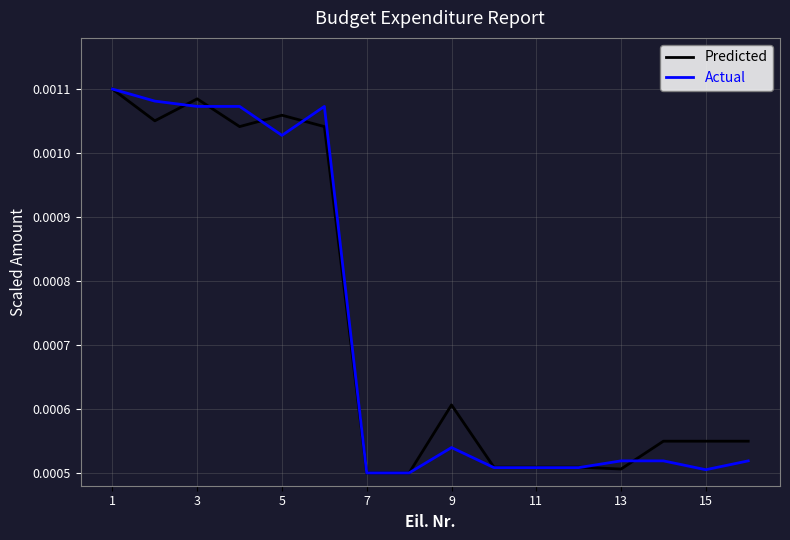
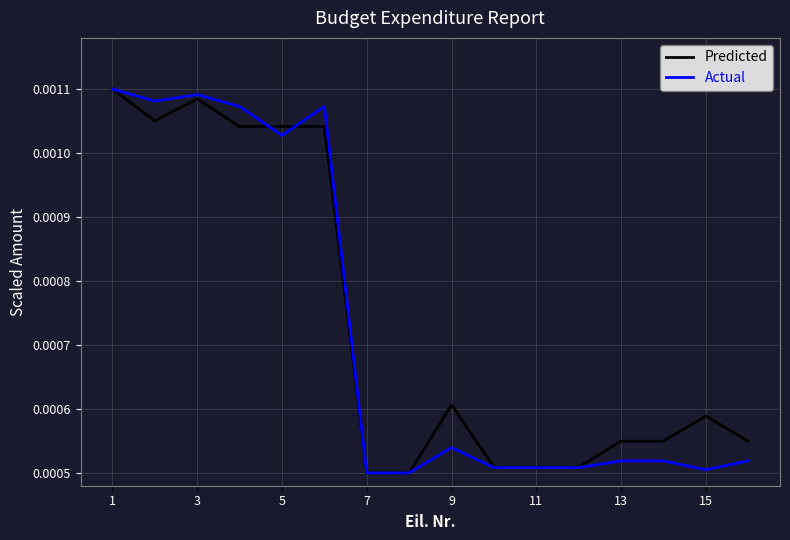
Actual, 3: 0.00107 -> 0.00109
Predicted, 5: 0.00106 -> 0.00104
Predicted, 13: 0.00051 -> 0.00055
Predicted, 15: 0.00055 -> 0.00059
